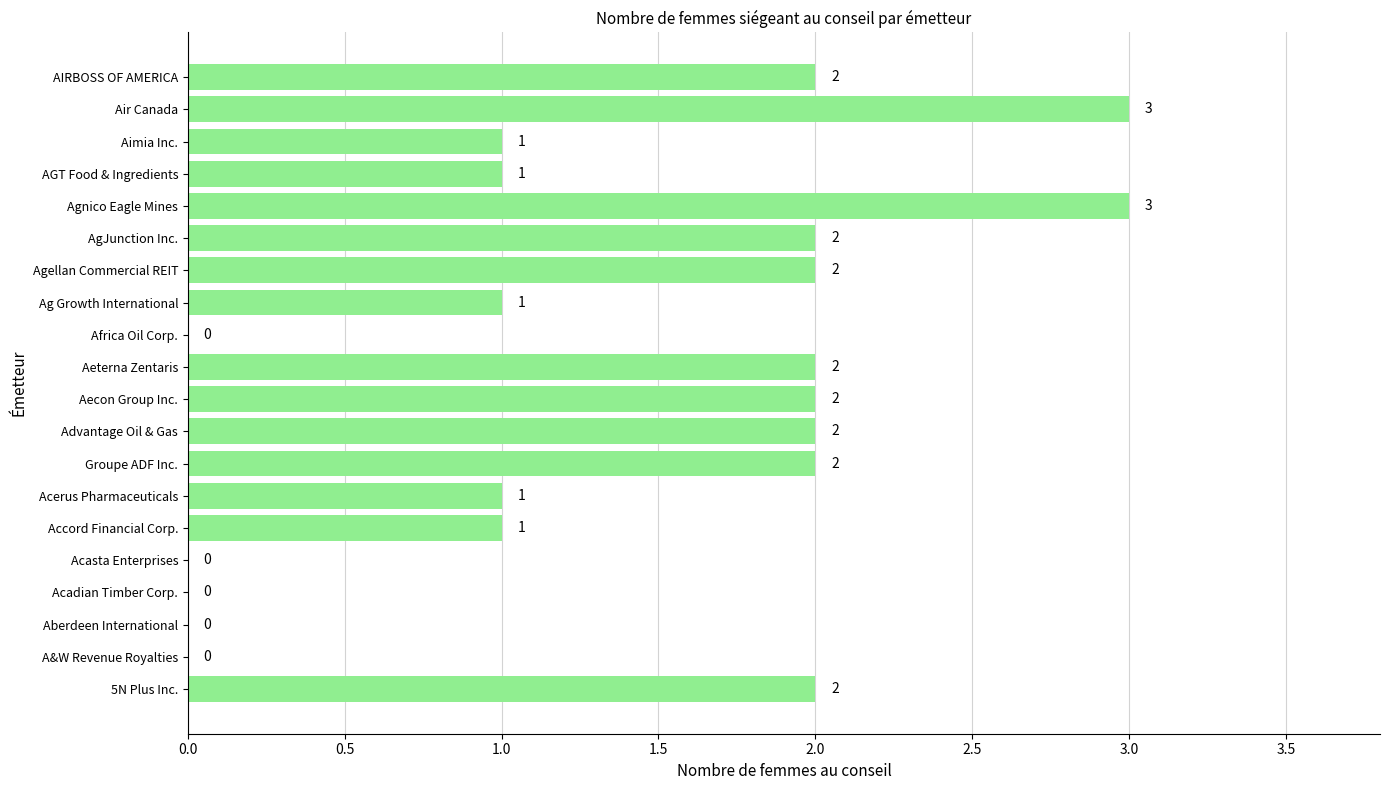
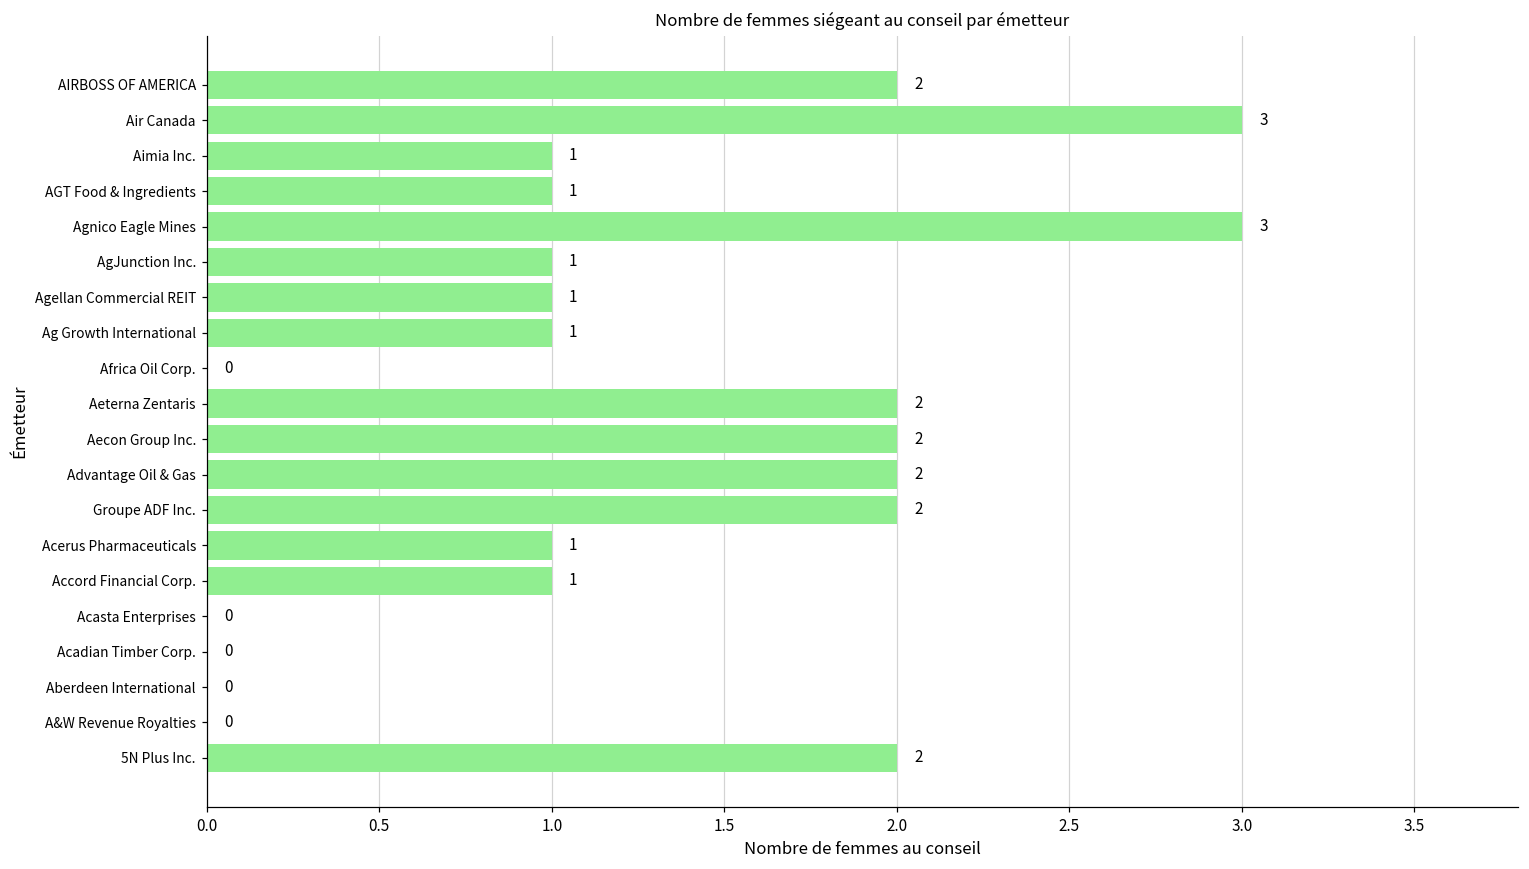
AgJunction Inc.: 2 -> 1
Agellan Commercial REIT: 2 -> 1
